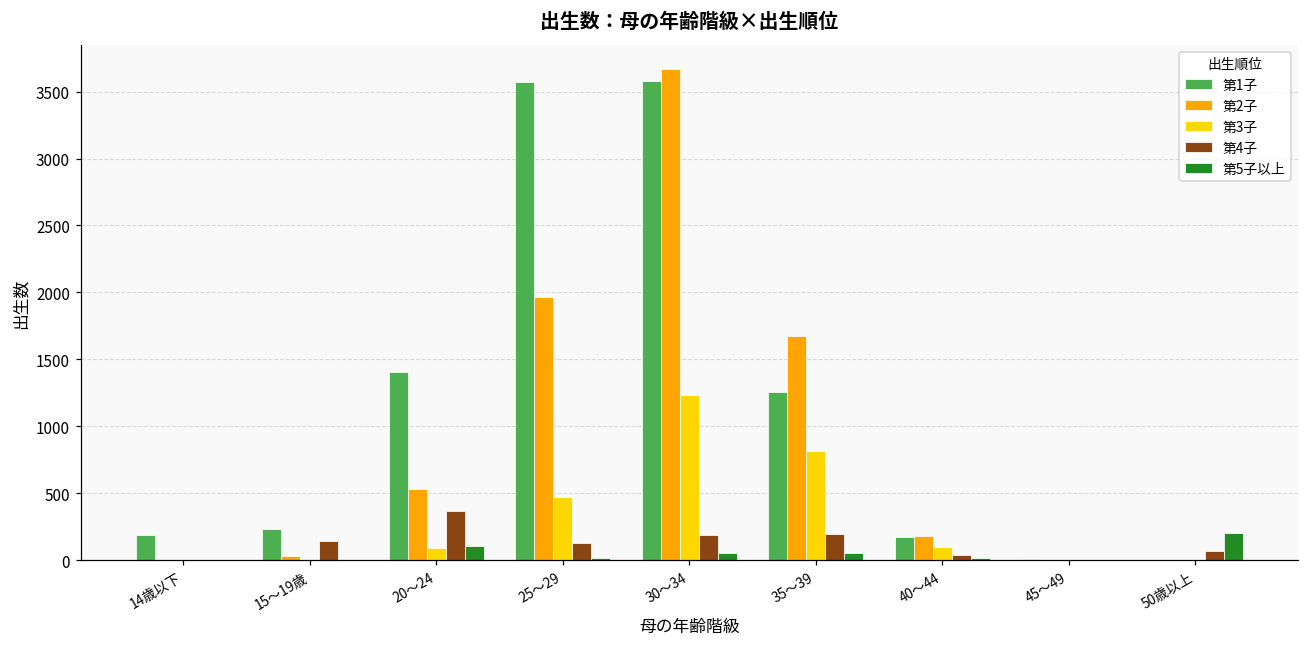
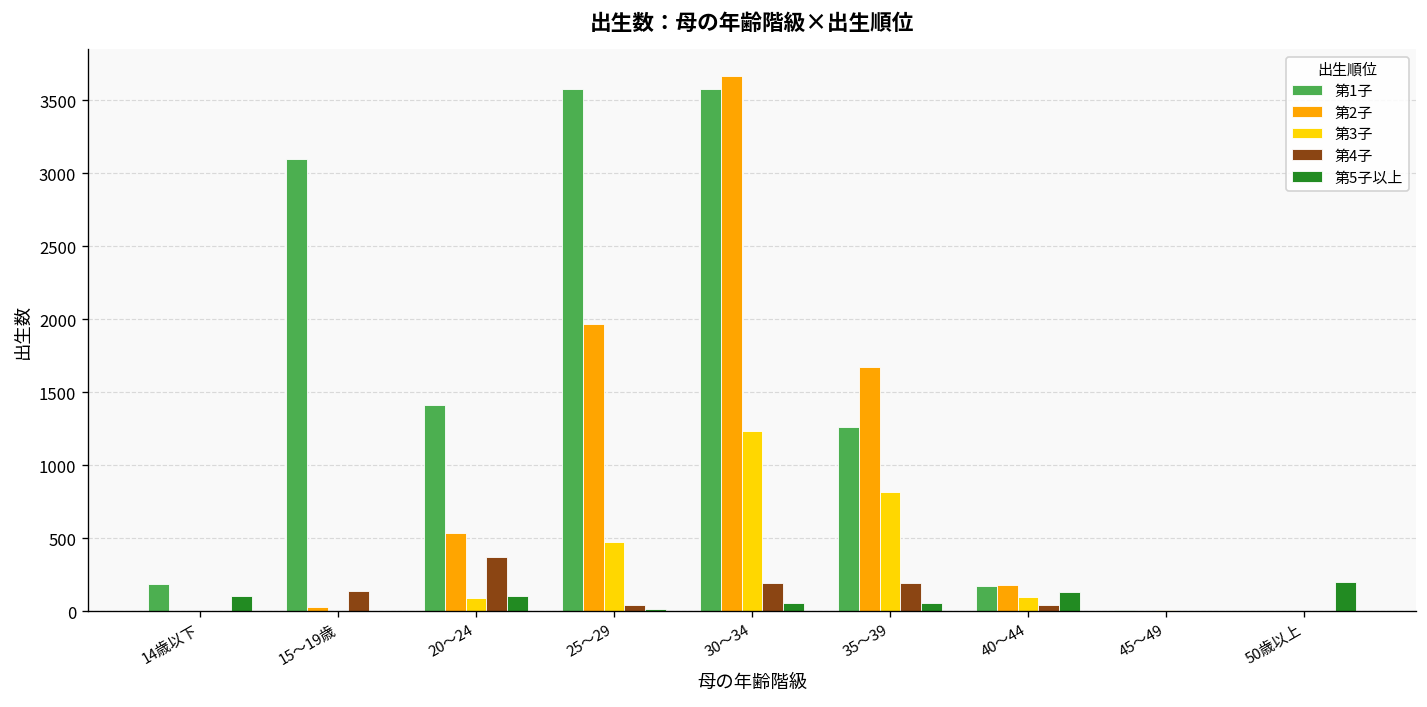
第5子以上, 14歳以下: 0 -> 100
第1子, 15～19歳: 230 -> 3100
第4子, 25～29: 130 -> 40
第5子以上, 40～44: 10 -> 130
第4子, 50歳以上: 70 -> 0
